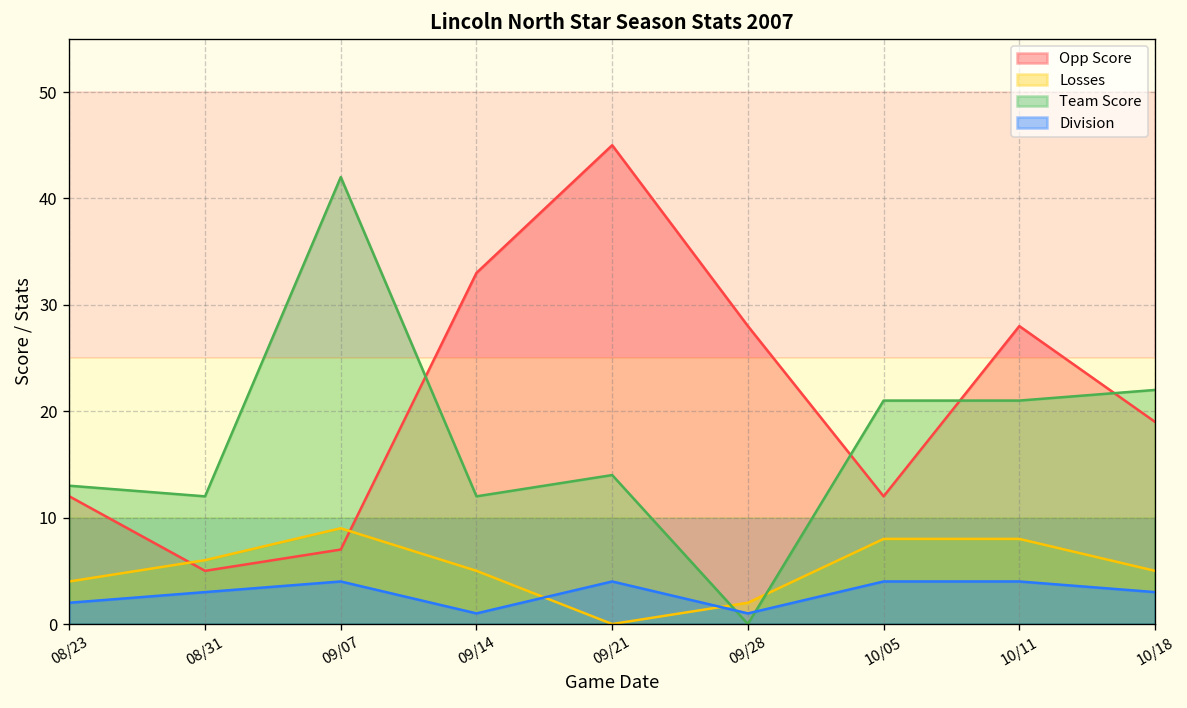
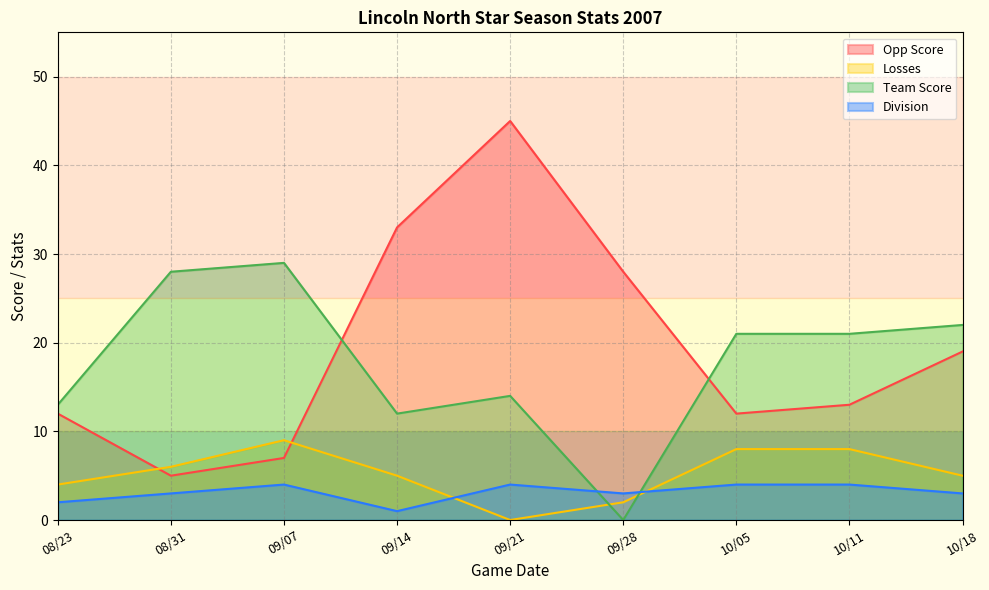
Team Score, 08/31: 12 -> 28
Team Score, 09/07: 42 -> 29
Division, 09/28: 1 -> 3
Opp Score, 10/11: 28 -> 13
